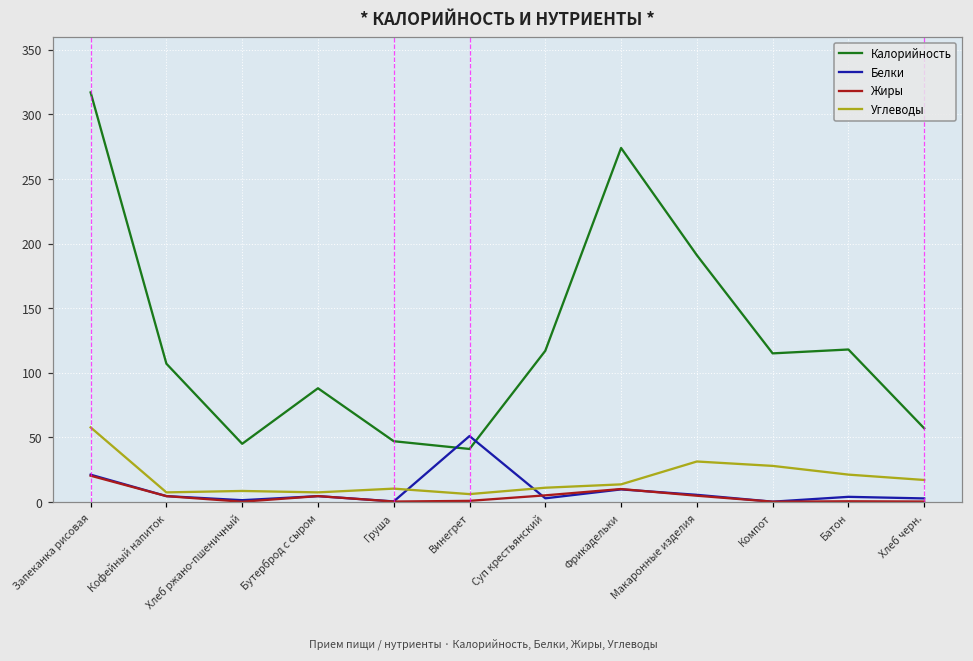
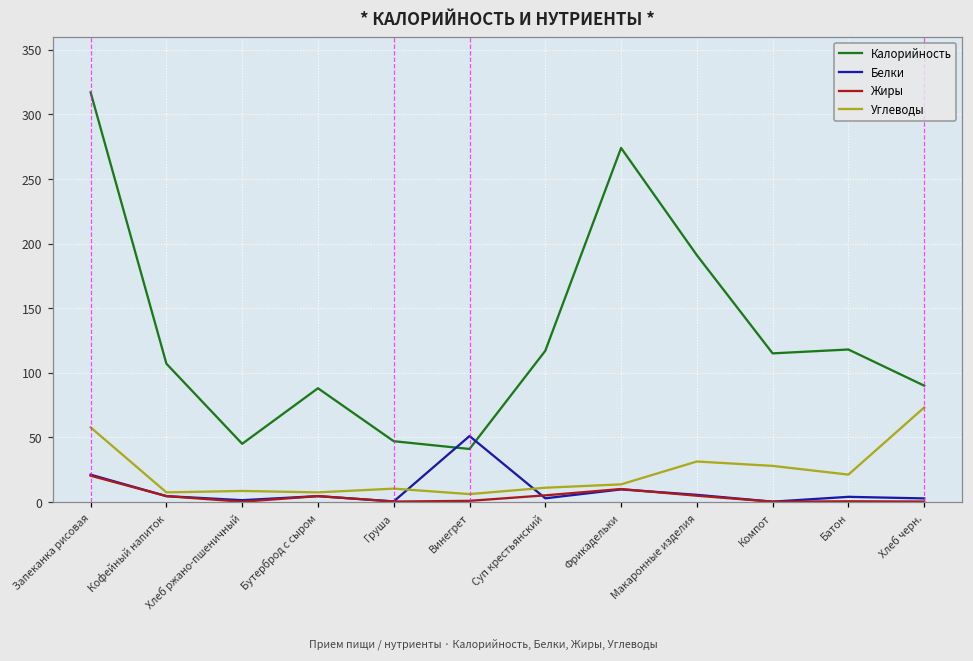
Калорийность, Хлеб черн.: 57 -> 90
Углеводы, Хлеб черн.: 17 -> 73
